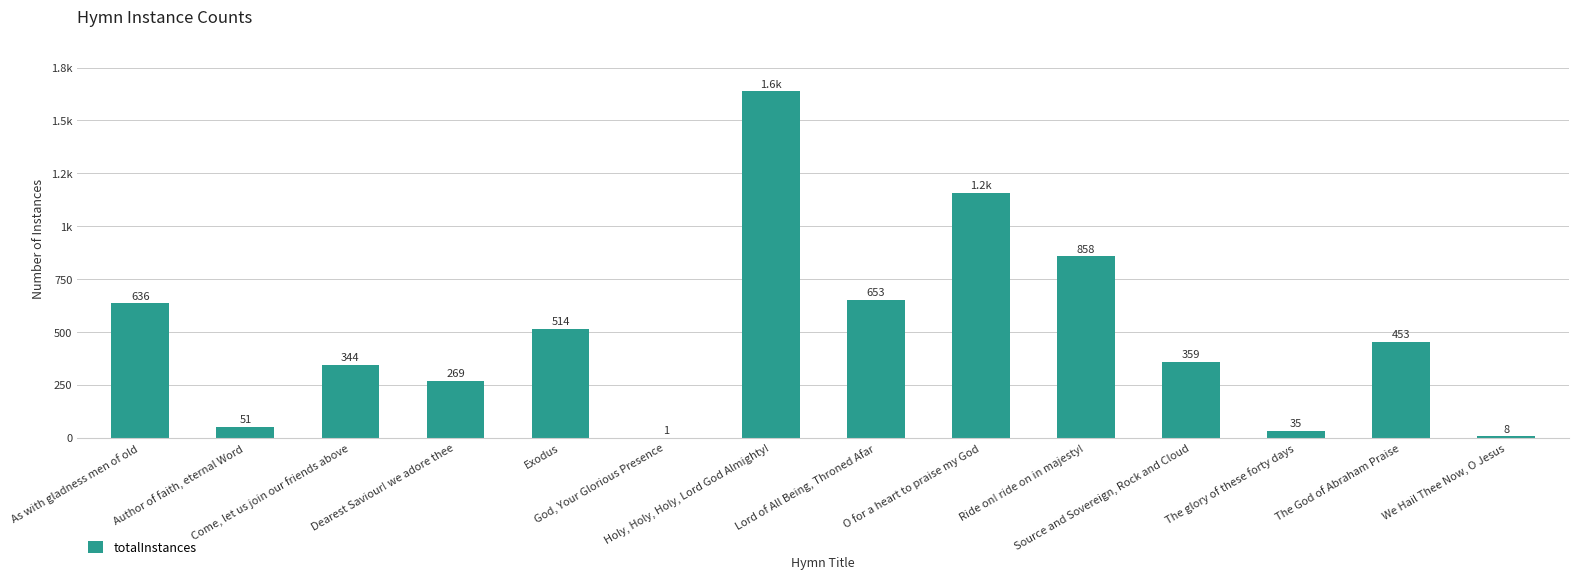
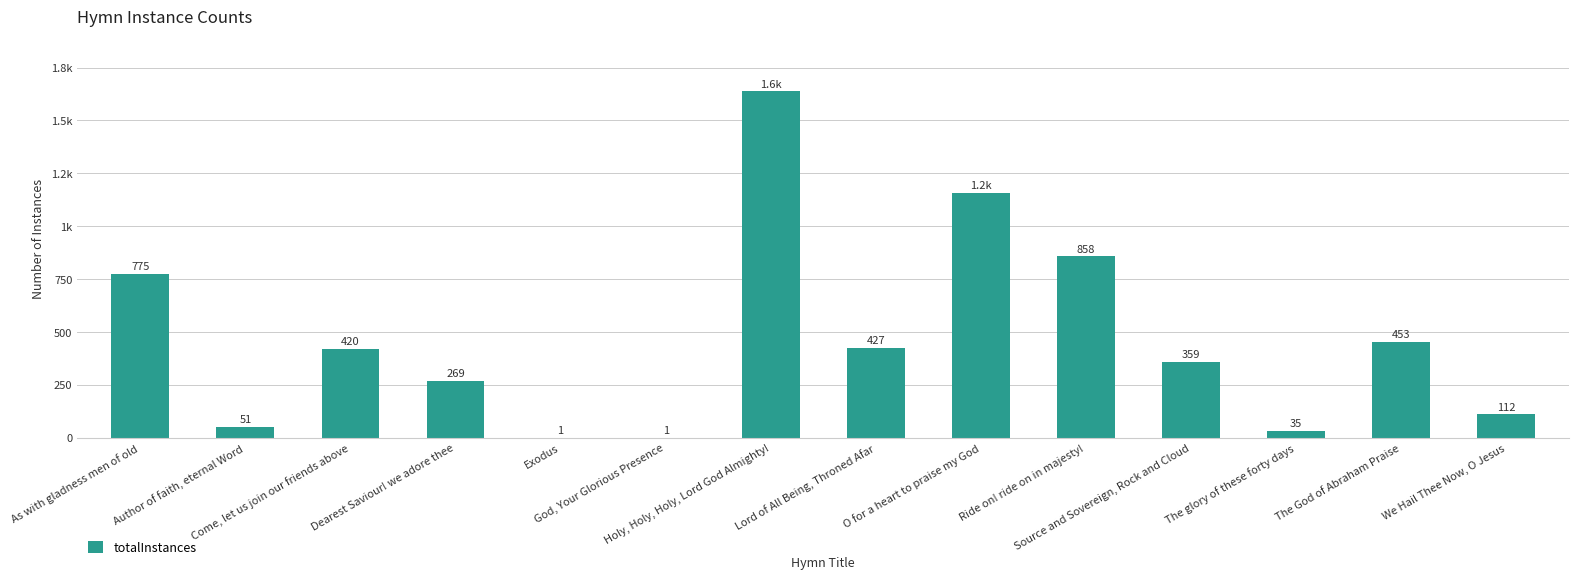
As with gladness men of old: 636 -> 775
Come, let us join our friends above: 344 -> 420
Exodus: 514 -> 1
Lord of All Being, Throned Afar: 653 -> 427
We Hail Thee Now, O Jesus: 8 -> 112
